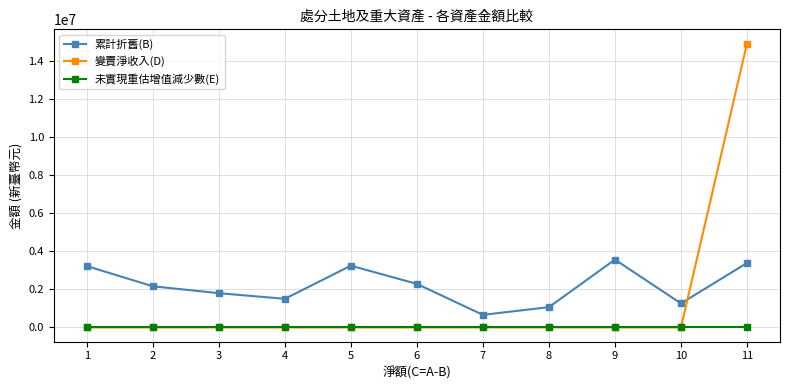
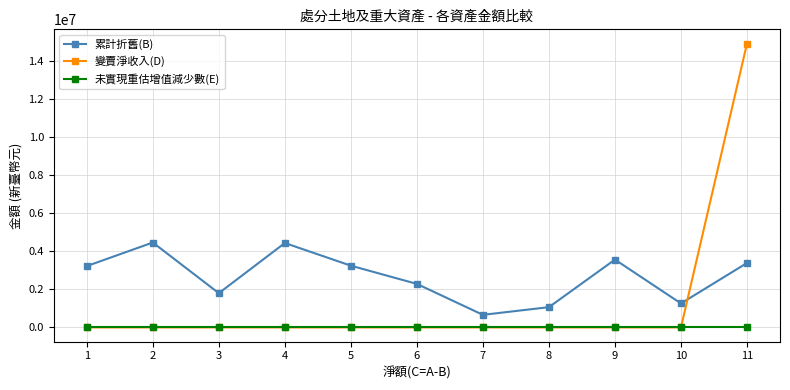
累計折舊(B), 2: 2200000 -> 4500000
累計折舊(B), 4: 1500000 -> 4400000
